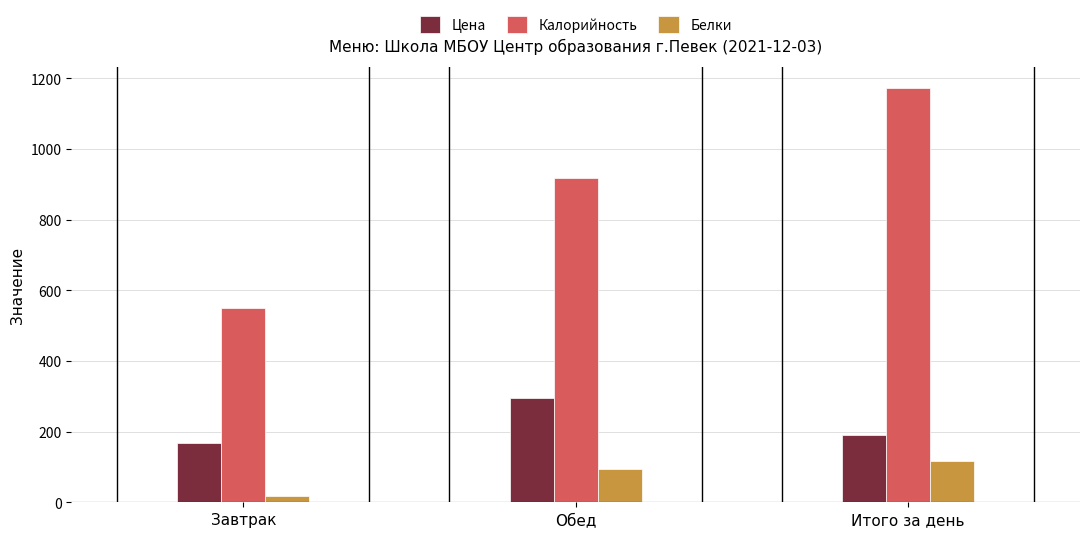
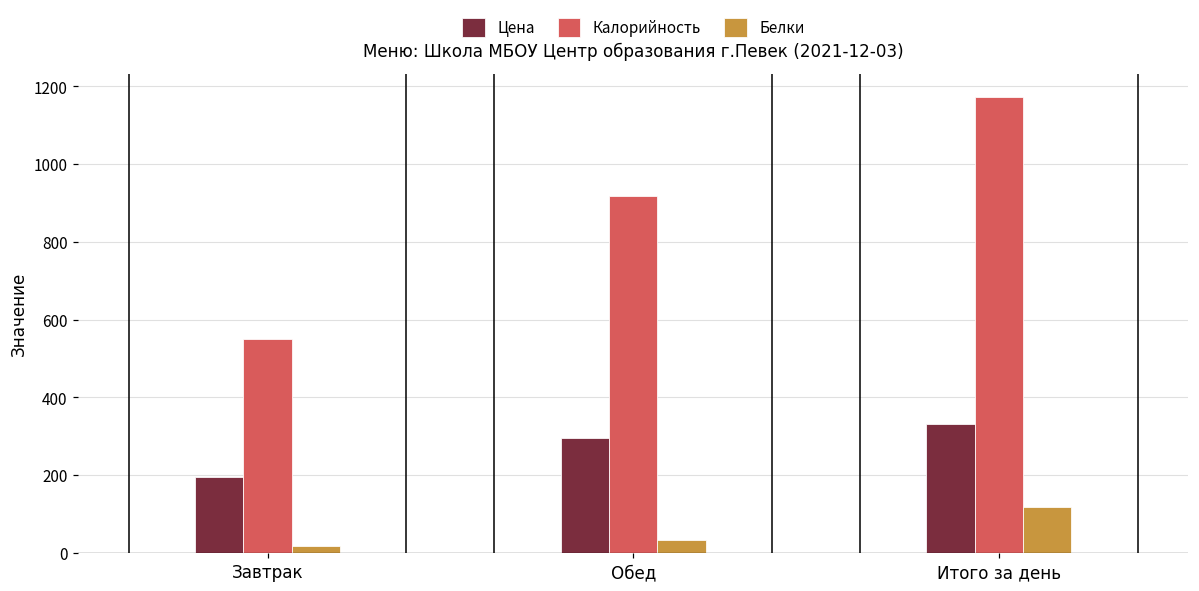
Цена, Завтрак: 170 -> 200
Белки, Обед: 90 -> 30
Цена, Итого за день: 190 -> 330
